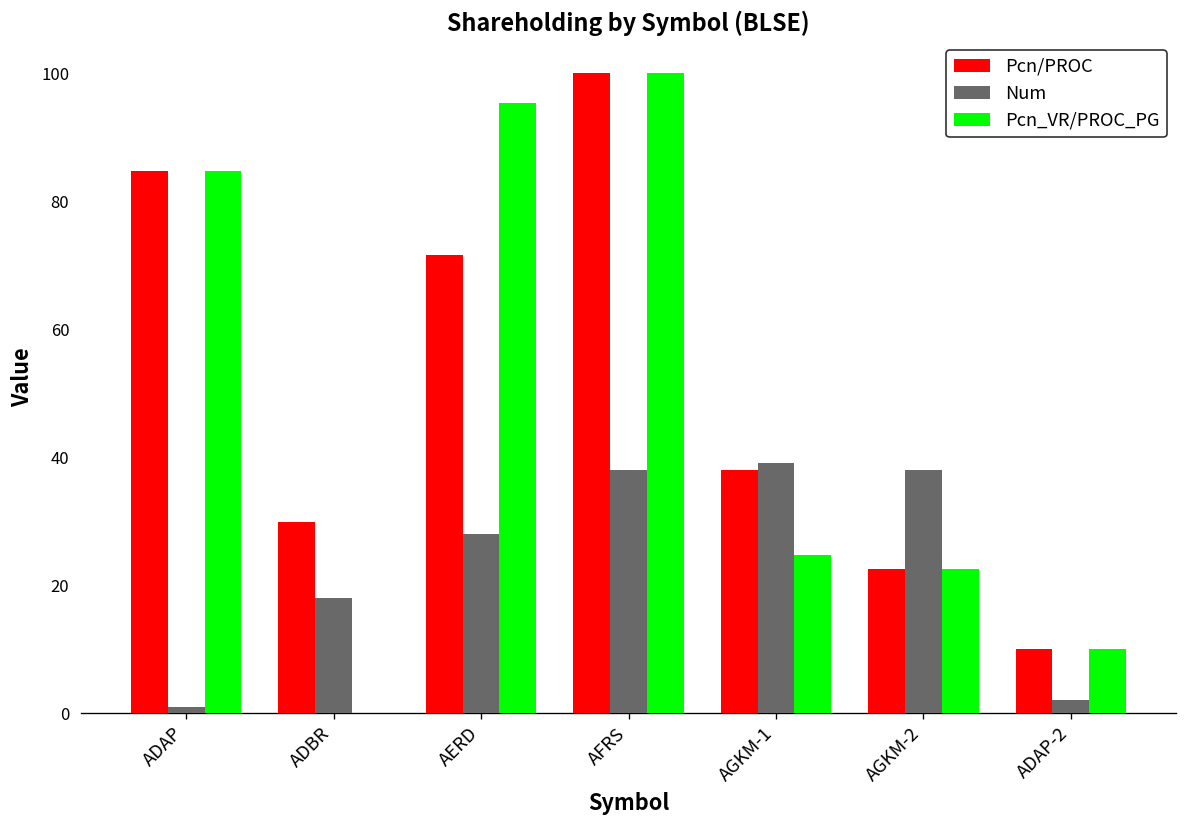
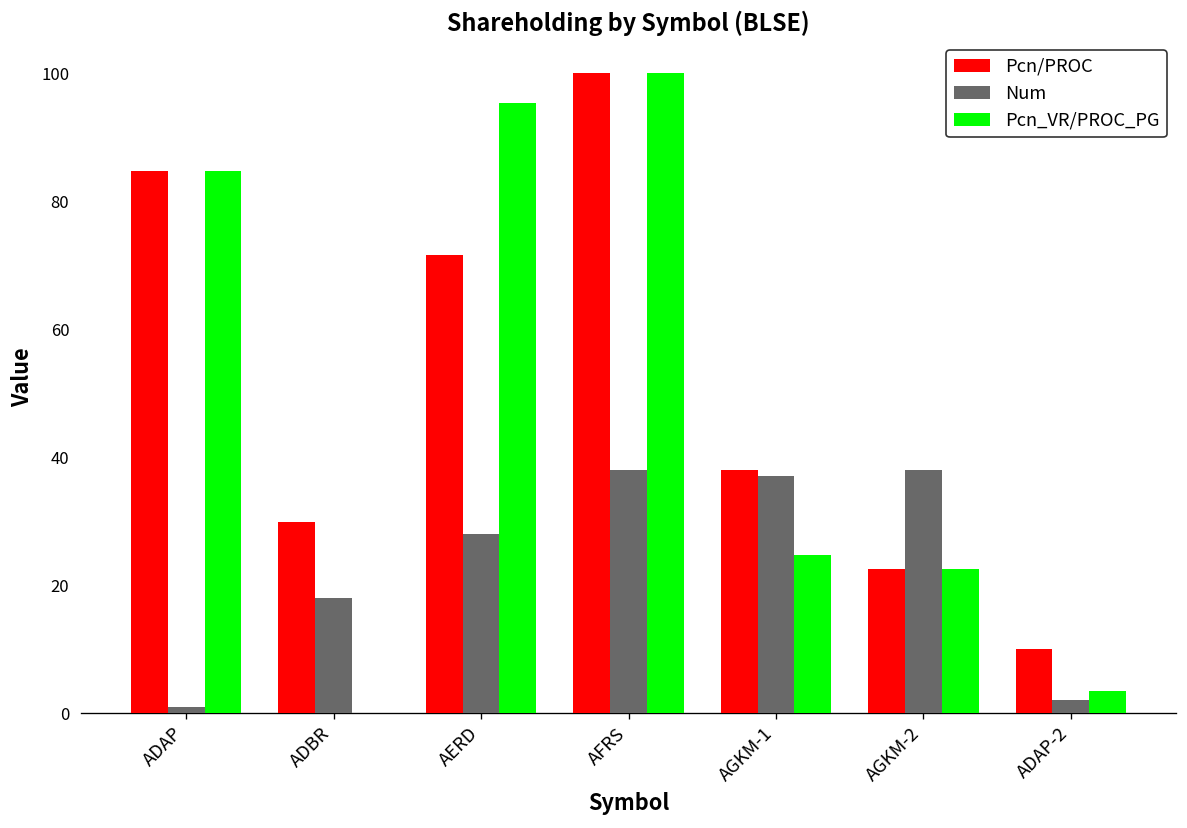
Num, AGKM-1: 39 -> 37
Pcn_VR/PROC_PG, ADAP-2: 10 -> 3
